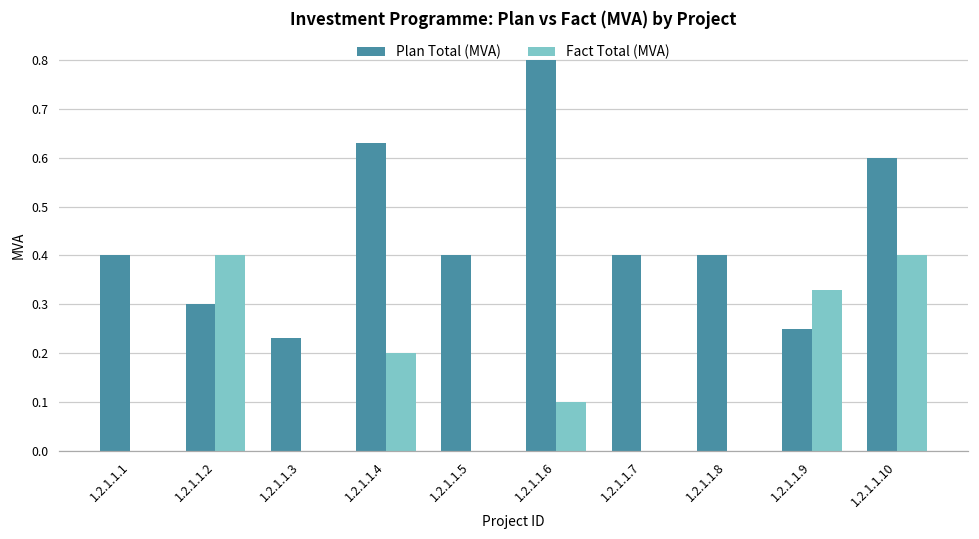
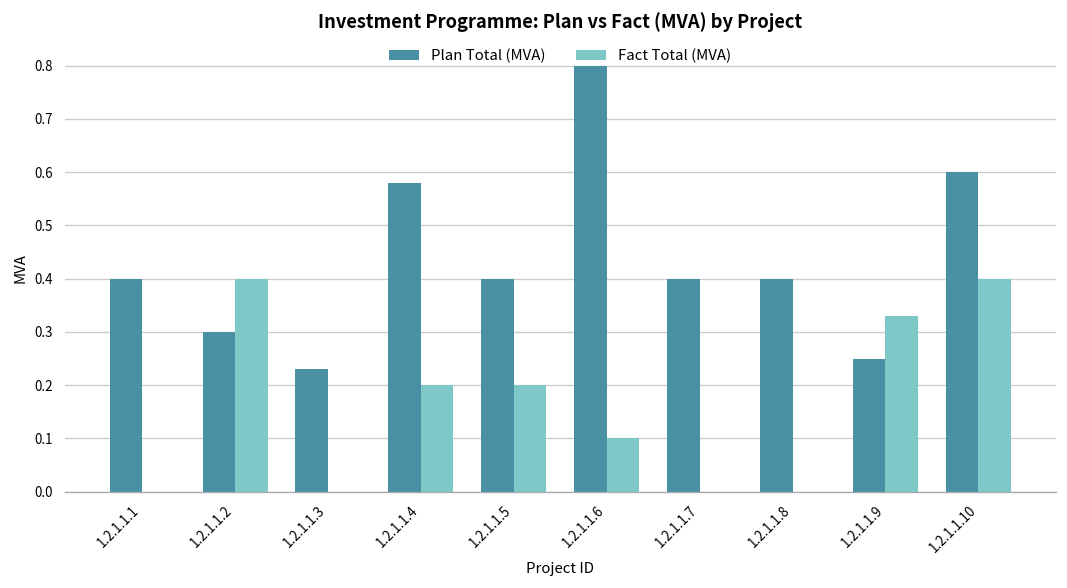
Plan Total (MVA), 1.2.1.1.4: 0.63 -> 0.58
Fact Total (MVA), 1.2.1.1.5: 0.0 -> 0.2
